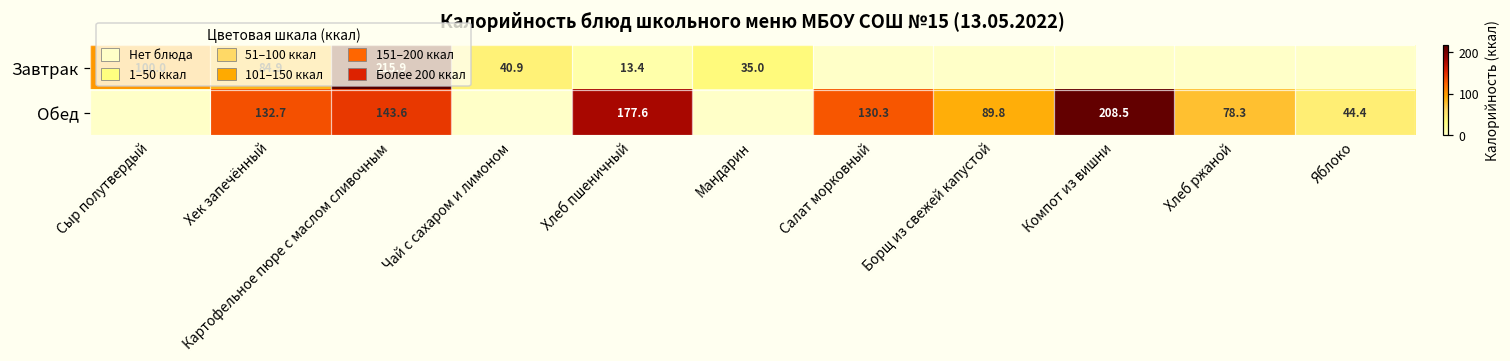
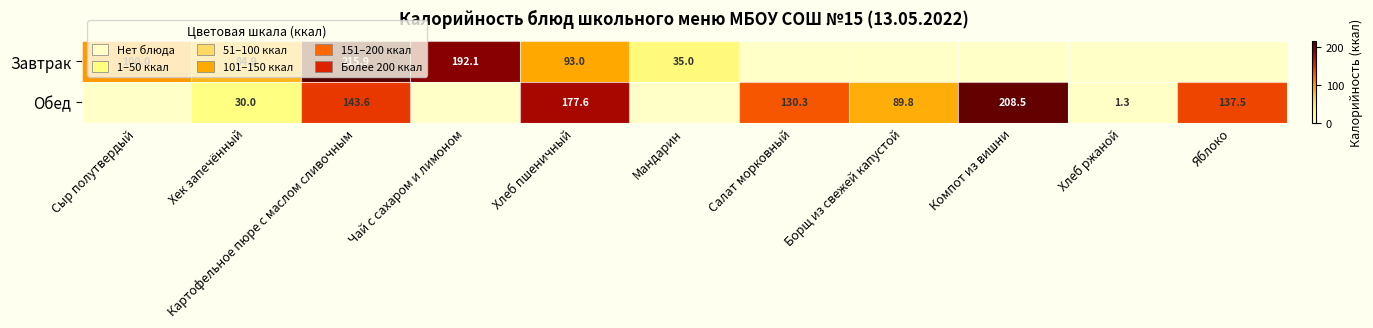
Завтрак, Чай с сахаром и лимоном: 40.9 -> 192.1
Завтрак, Хлеб пшеничный: 13.4 -> 93.0
Обед, Хек запечённый: 132.7 -> 30.0
Обед, Хлеб ржаной: 78.3 -> 1.3
Обед, Яблоко: 44.4 -> 137.5
